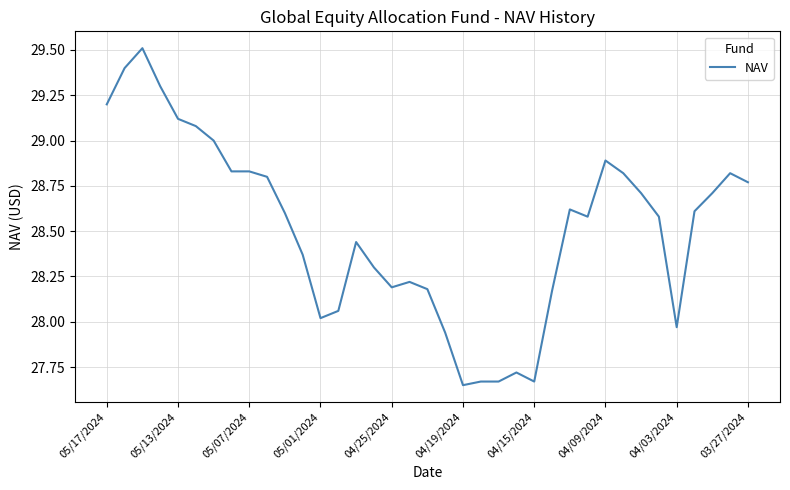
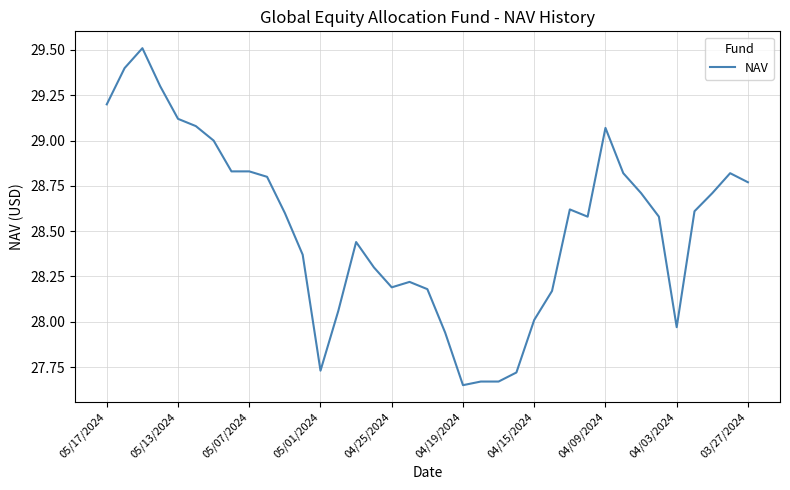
05/01/2024: 28.02 -> 27.73
04/15/2024: 27.67 -> 28.01
04/09/2024: 28.89 -> 29.07
